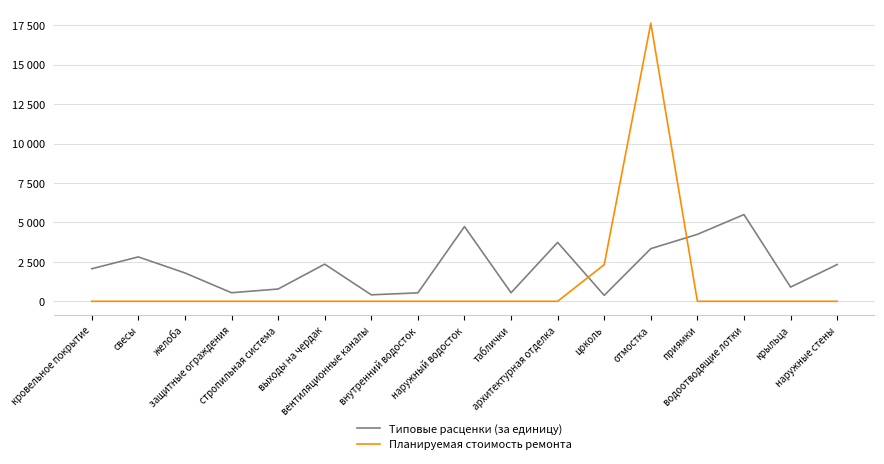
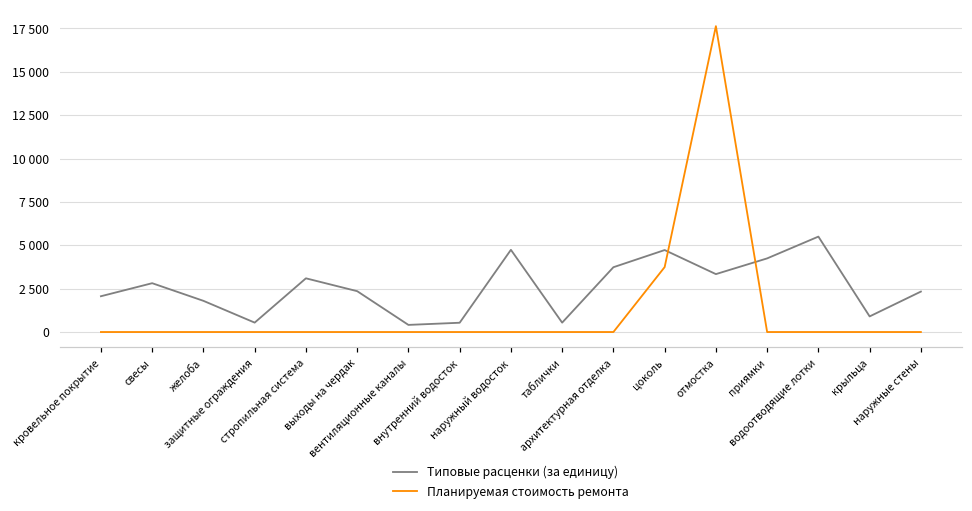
Типовые расценки (за единицу), стропильная система: 800 -> 3100
Типовые расценки (за единицу), цоколь: 400 -> 4700
Планируемая стоимость ремонта, цоколь: 2300 -> 3700
